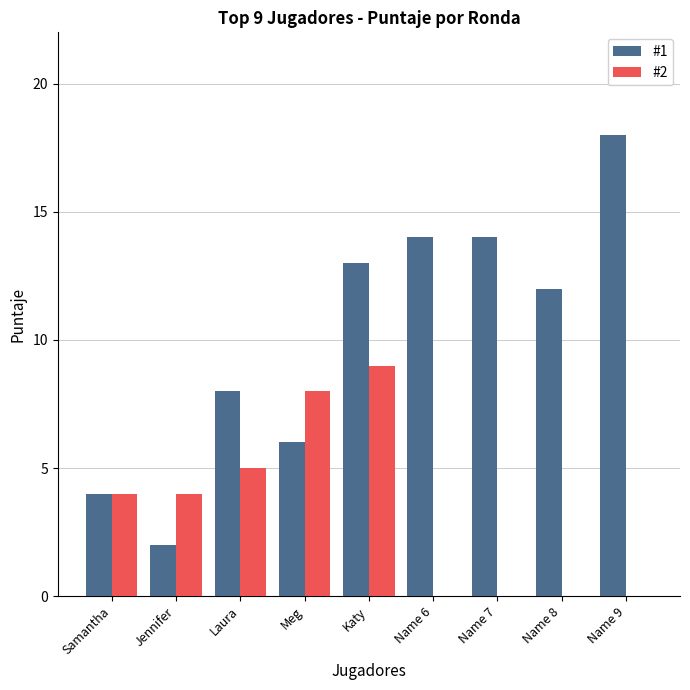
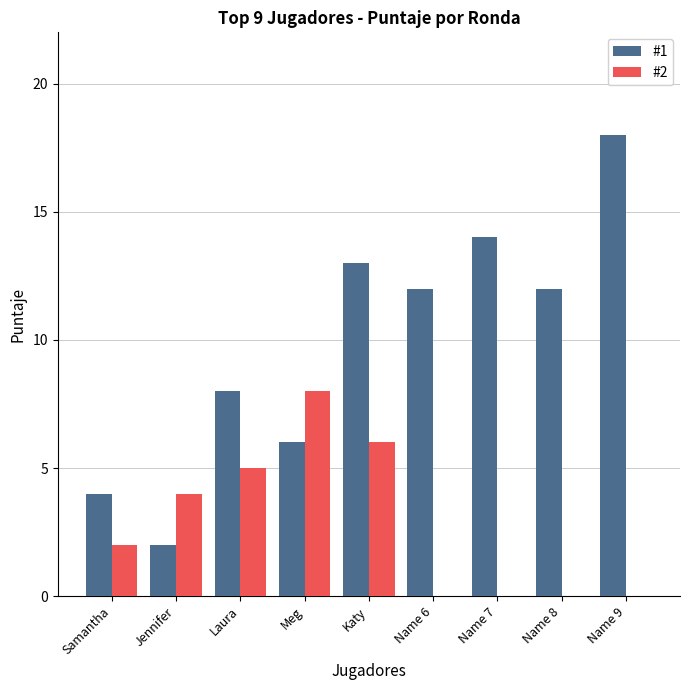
#2, Samantha: 4 -> 2
#2, Katy: 9 -> 6
#1, Name 6: 14 -> 12
